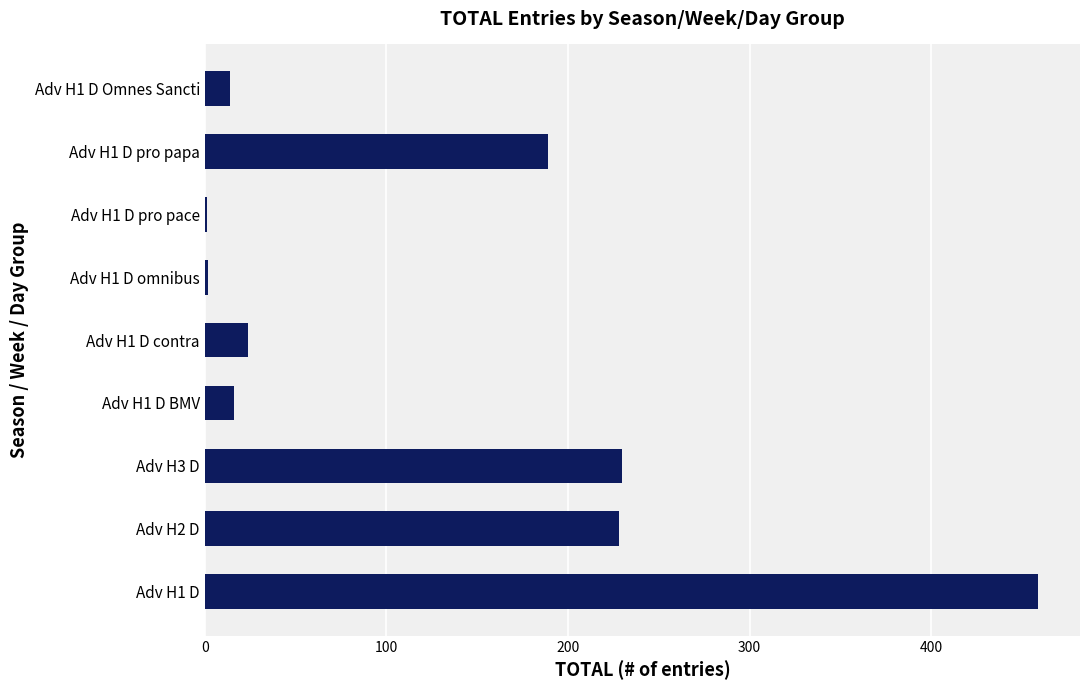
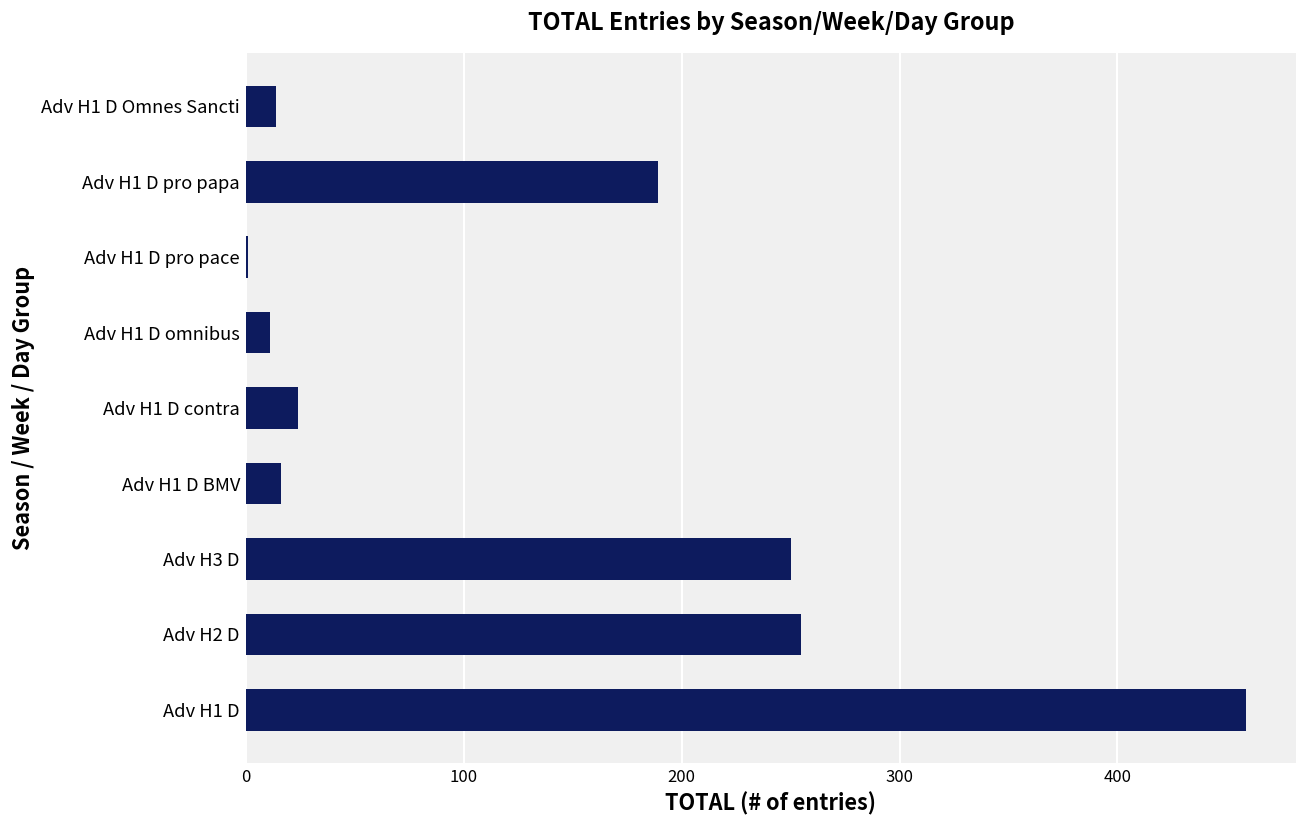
Adv H1 D omnibus: 2 -> 11
Adv H3 D: 230 -> 250
Adv H2 D: 228 -> 255
